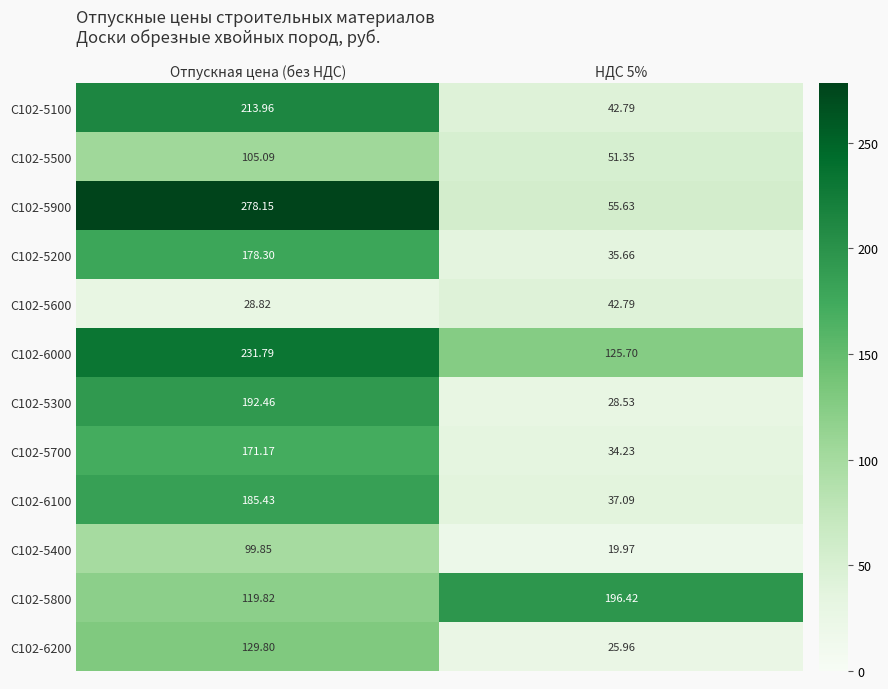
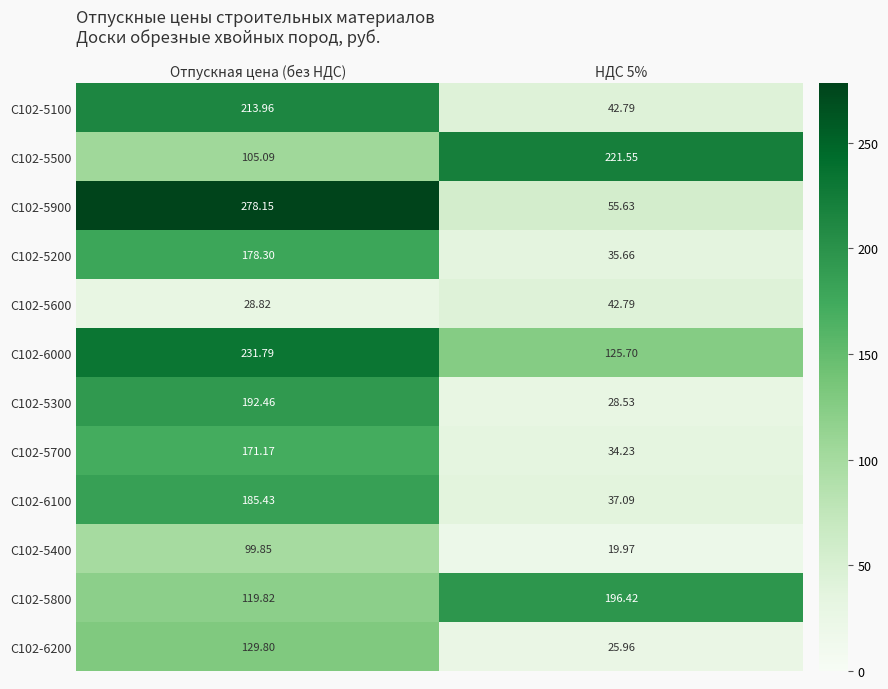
С102-5500, НДС 5%: 51.35 -> 221.55
